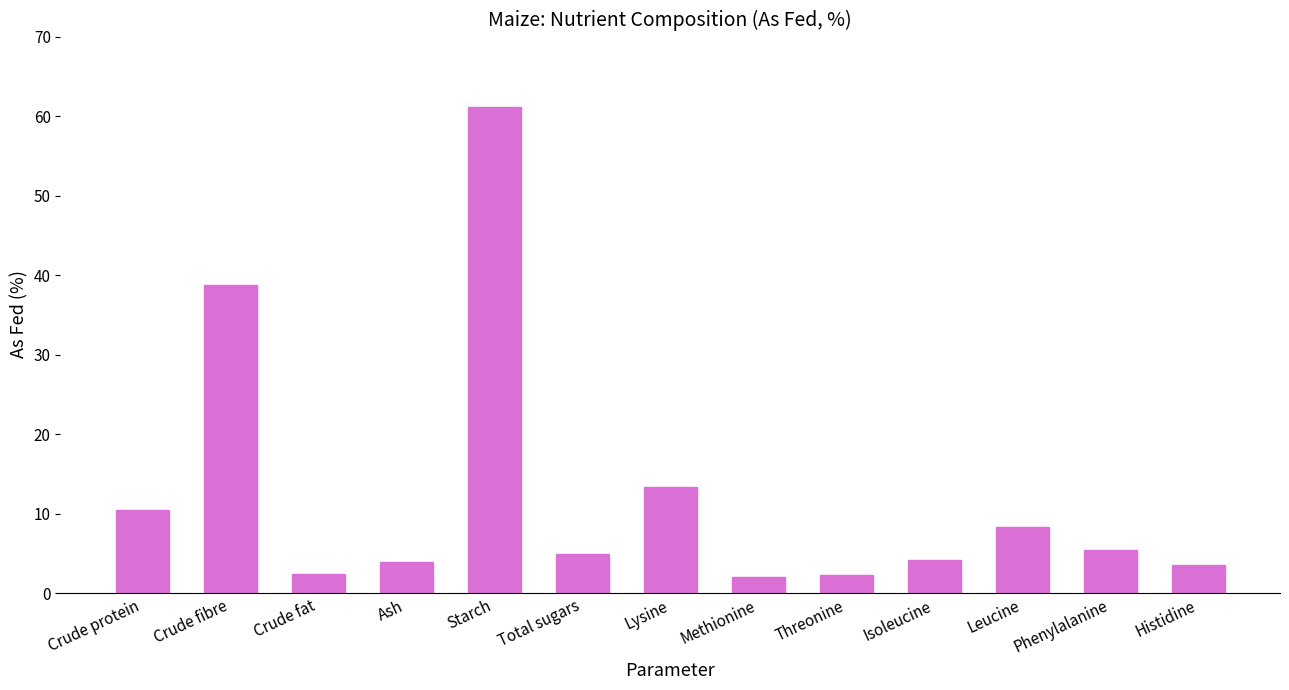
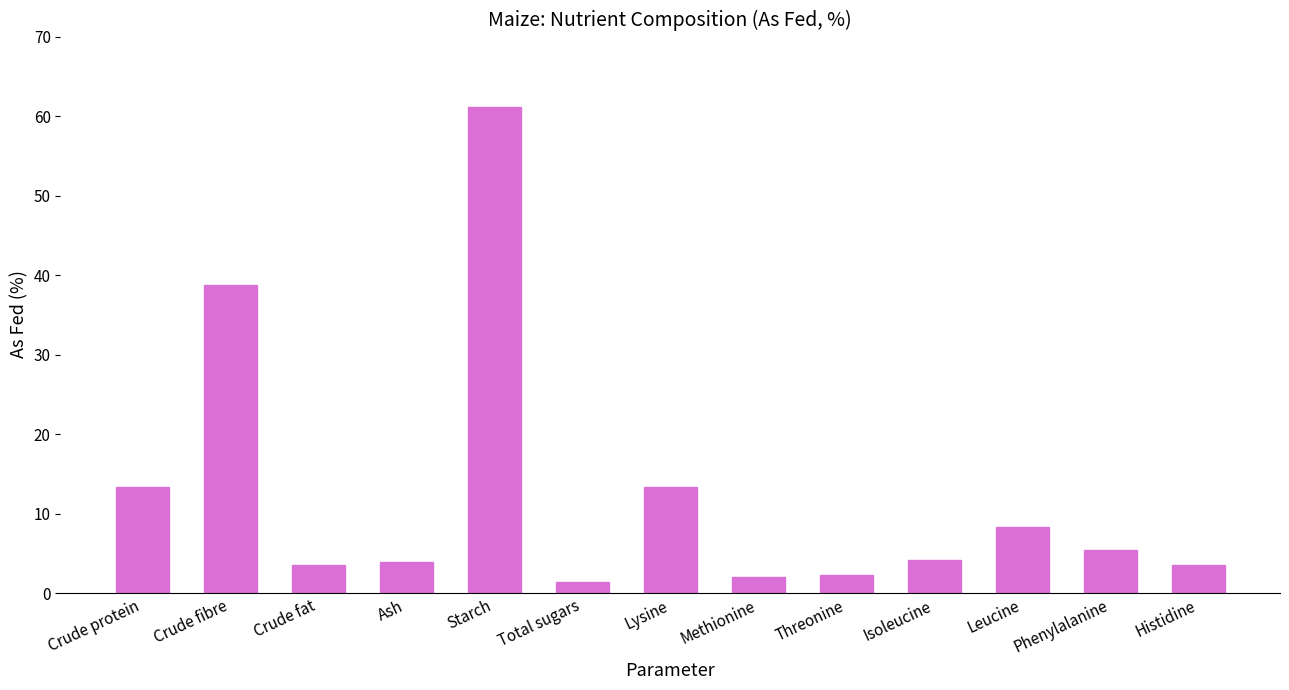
Crude protein: 11 -> 13
Crude fat: 2 -> 4
Total sugars: 5 -> 1
